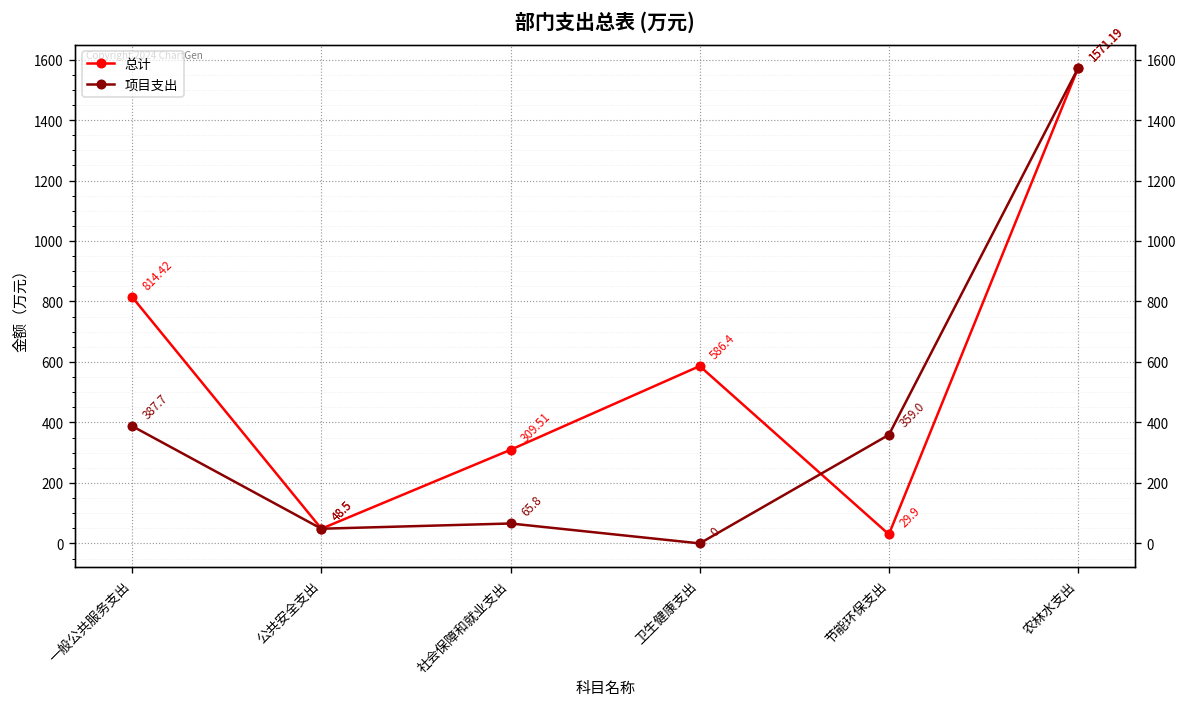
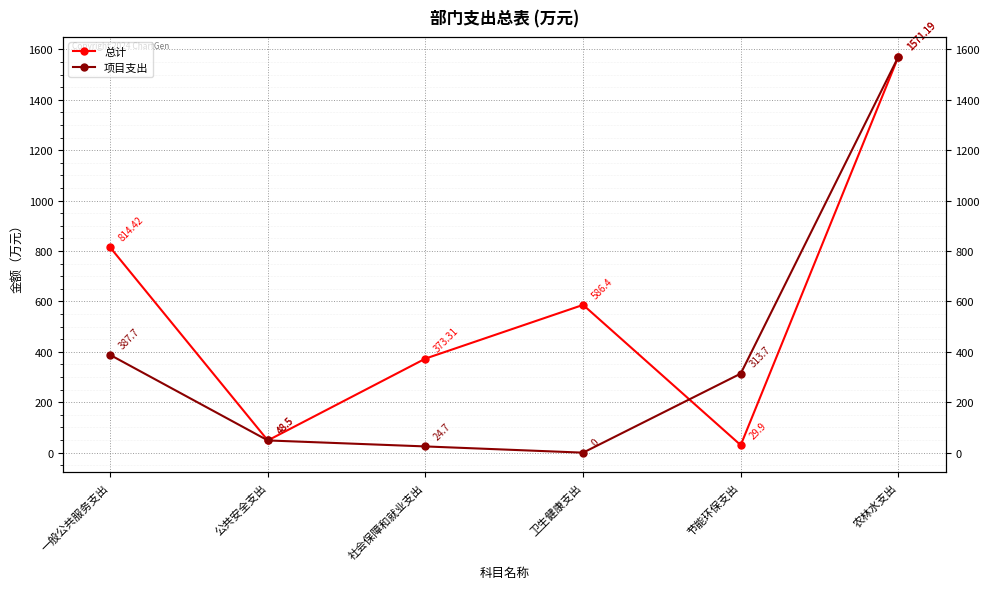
总计, 社会保障和就业支出: 309.51 -> 373.31
项目支出, 社会保障和就业支出: 65.8 -> 24.7
项目支出, 节能环保支出: 359.0 -> 313.7
